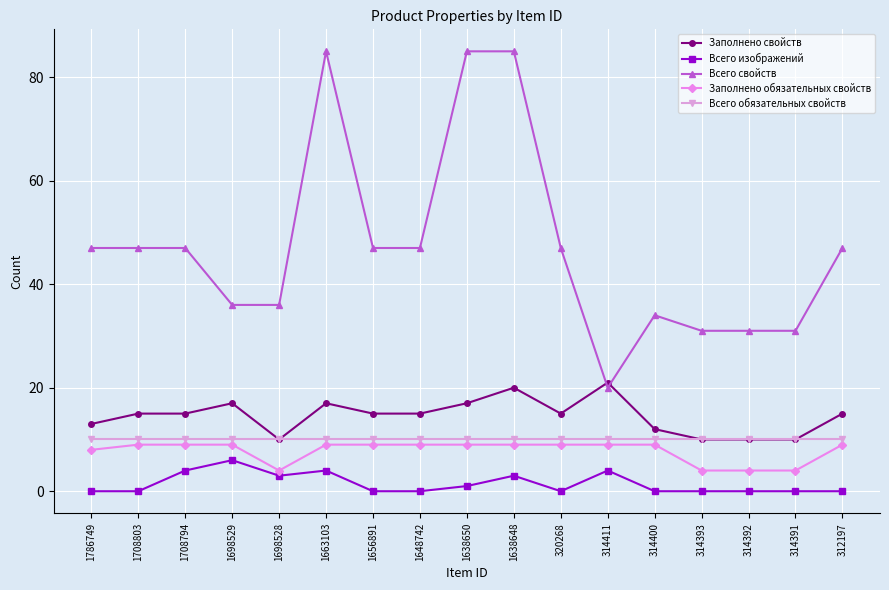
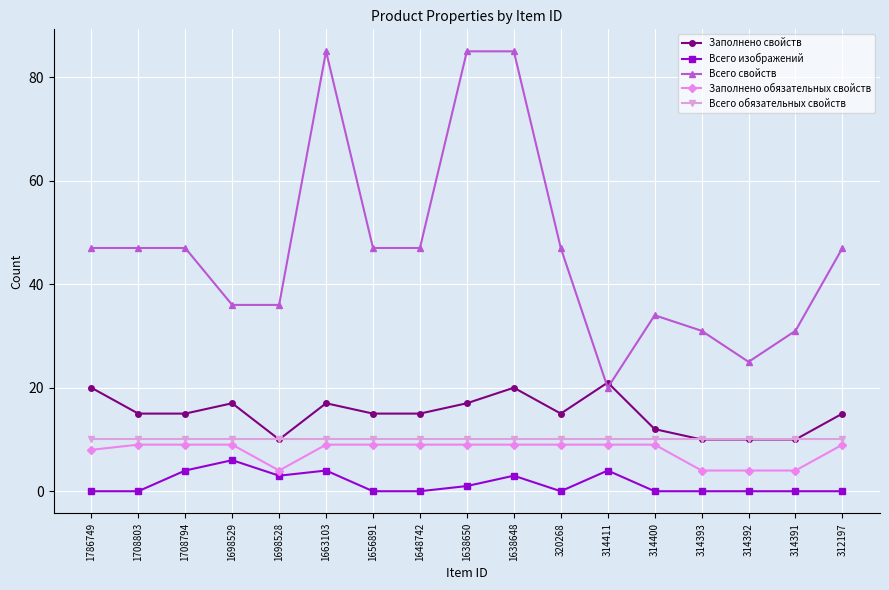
Заполнено свойств, 1786749: 13 -> 20
Всего свойств, 314392: 31 -> 25
